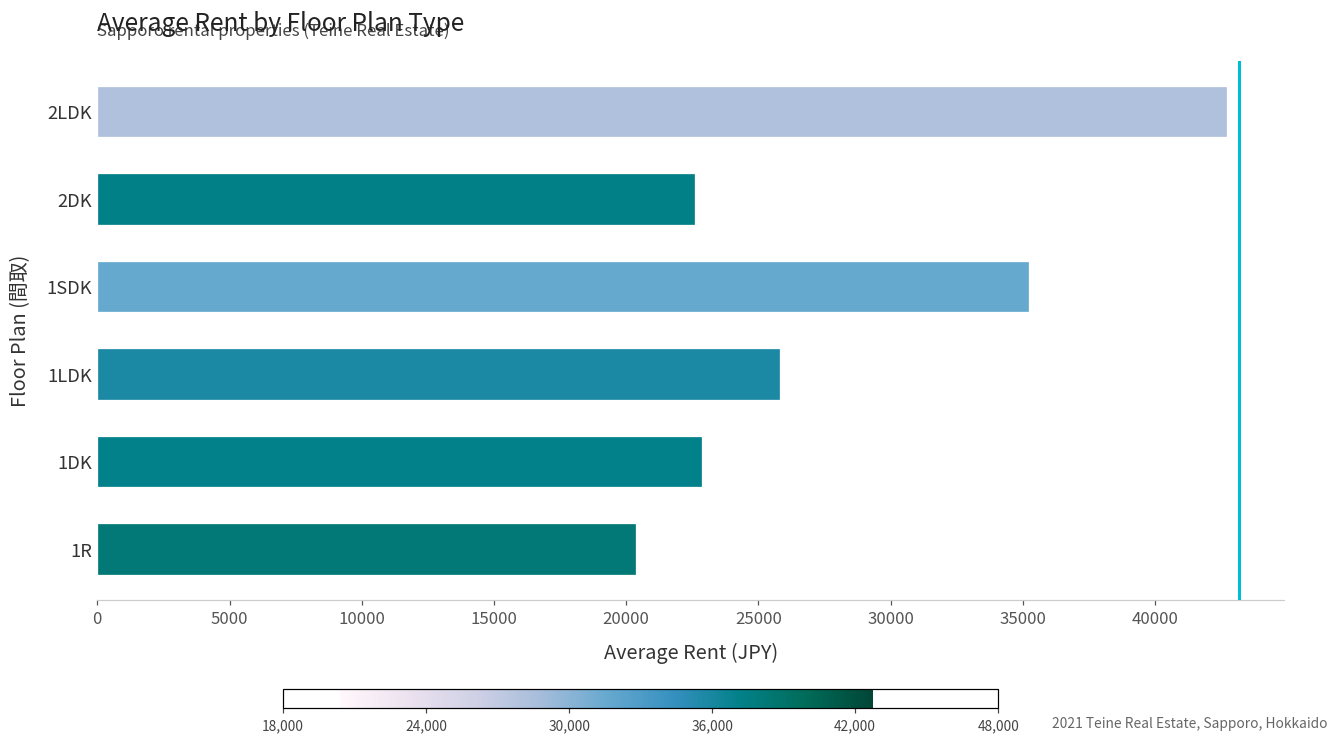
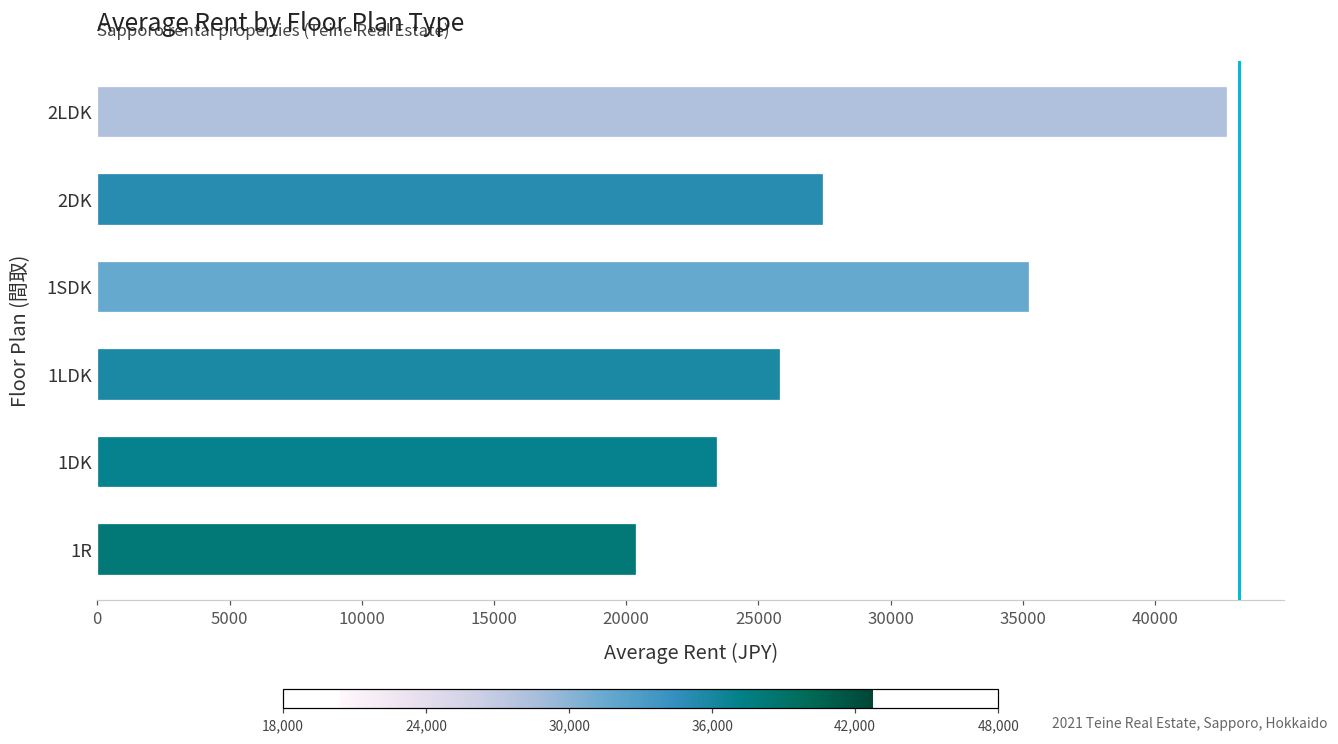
2DK: 22700 -> 27500
1DK: 22900 -> 23500
